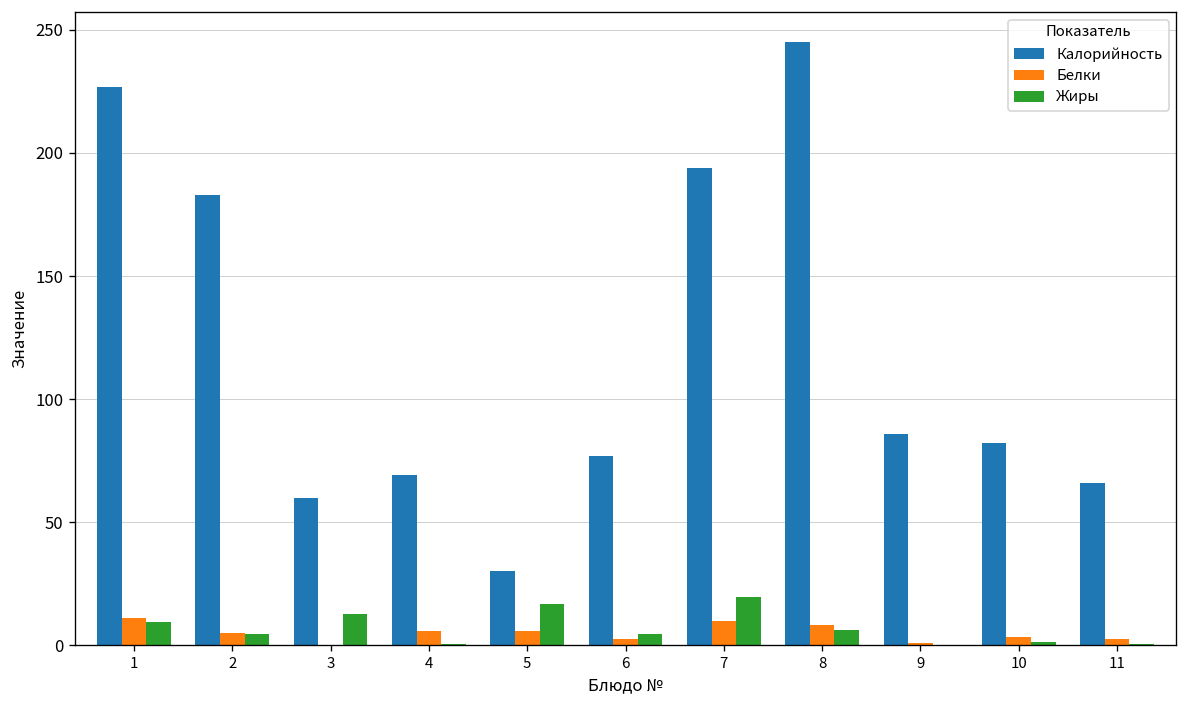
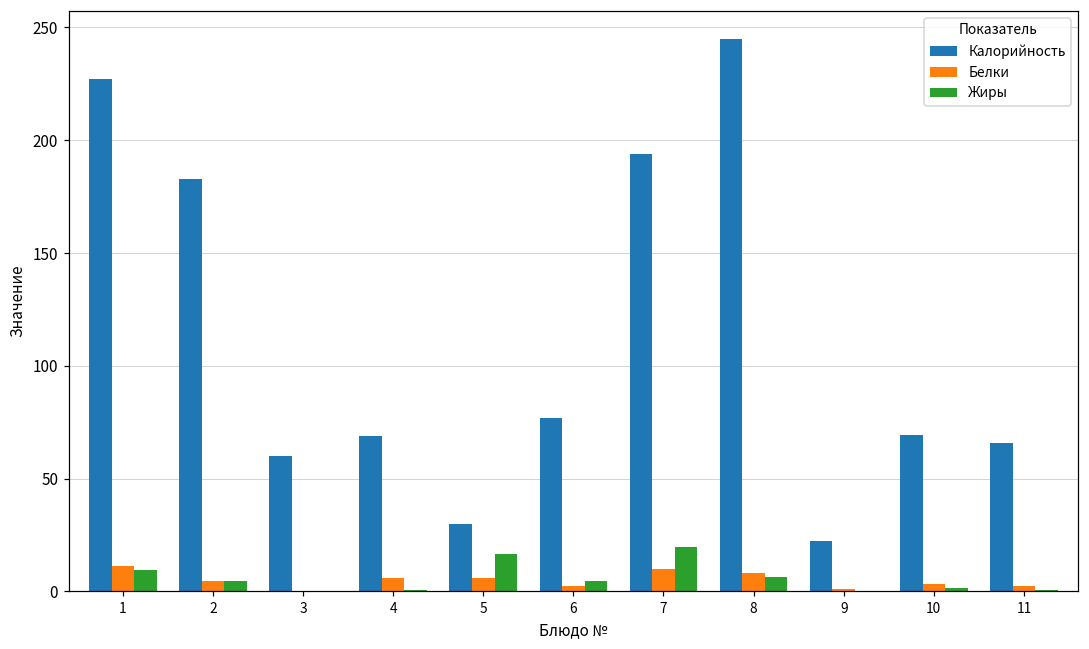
Жиры, 3: 13 -> 0
Калорийность, 9: 86 -> 22
Калорийность, 10: 82 -> 69
